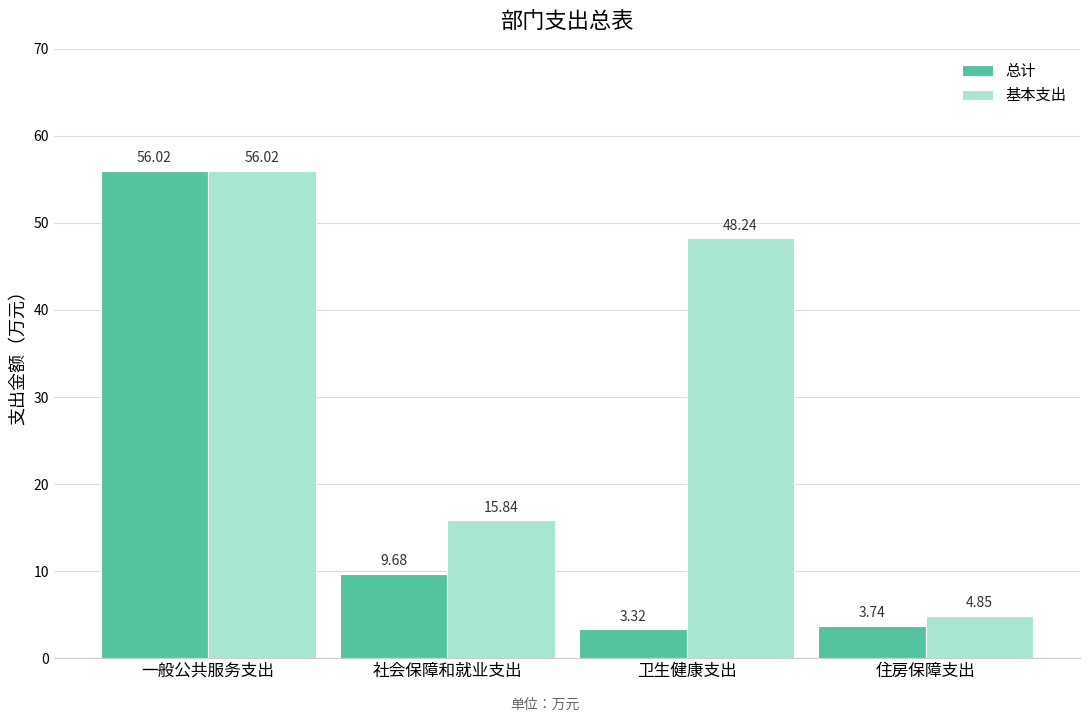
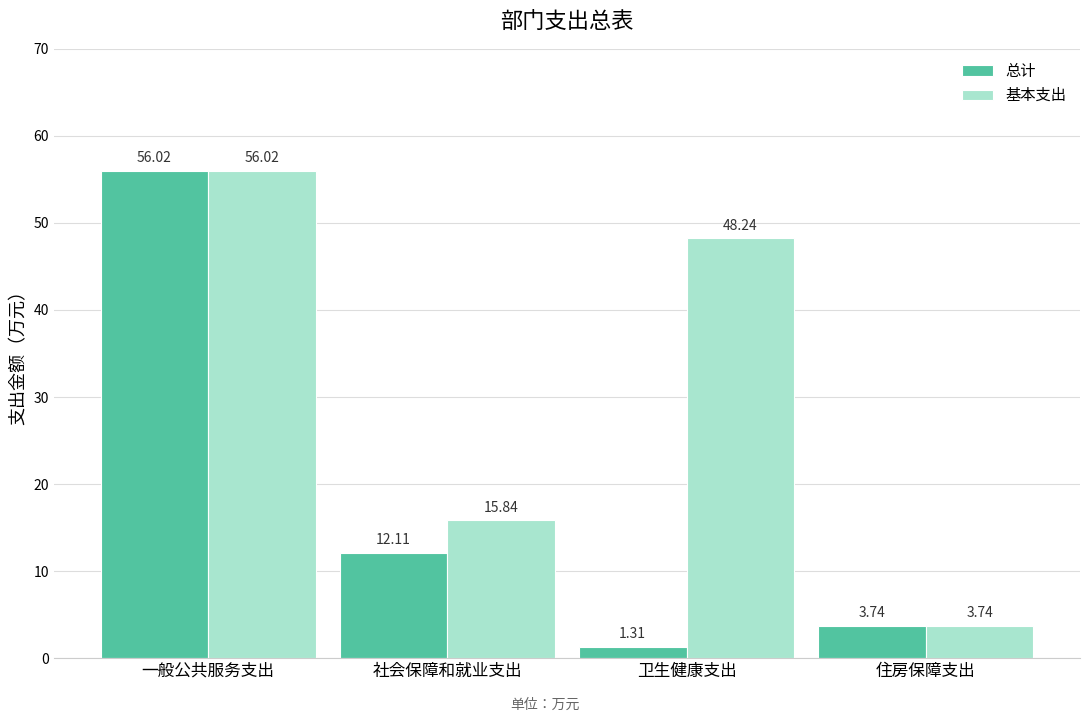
总计, 社会保障和就业支出: 9.68 -> 12.11
总计, 卫生健康支出: 3.32 -> 1.31
基本支出, 住房保障支出: 4.85 -> 3.74
